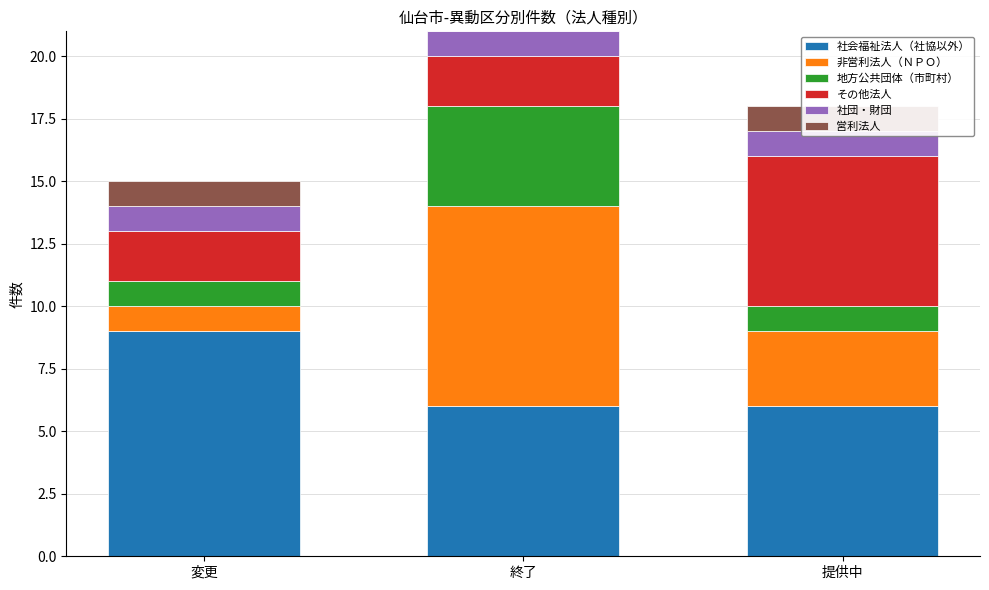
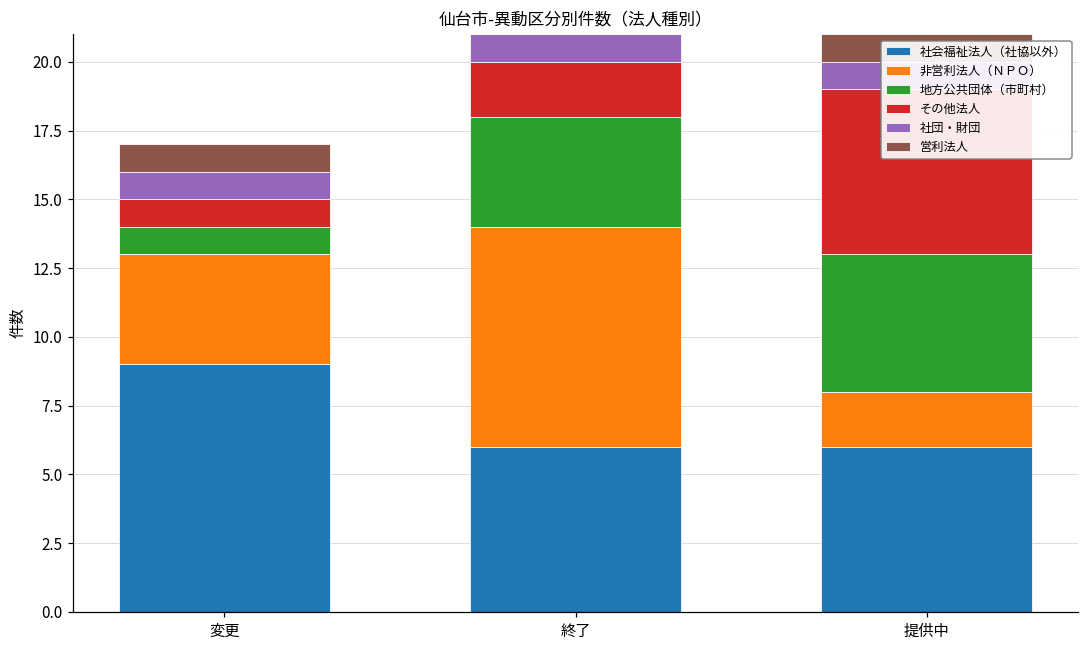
非営利法人（ＮＰＯ）, 変更: 1 -> 4
その他法人, 変更: 2 -> 1
非営利法人（ＮＰＯ）, 提供中: 3 -> 2
地方公共団体（市町村）, 提供中: 1 -> 5
